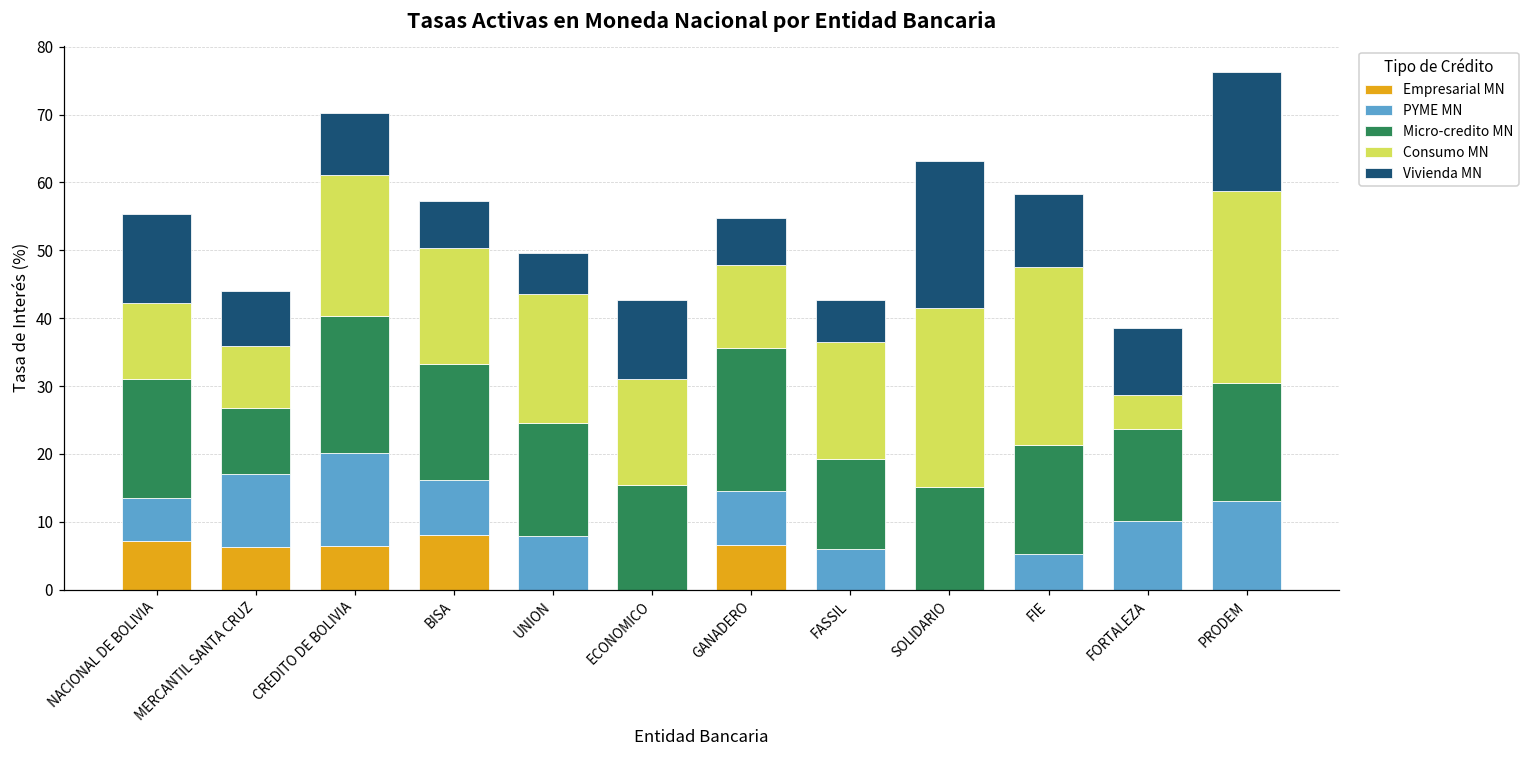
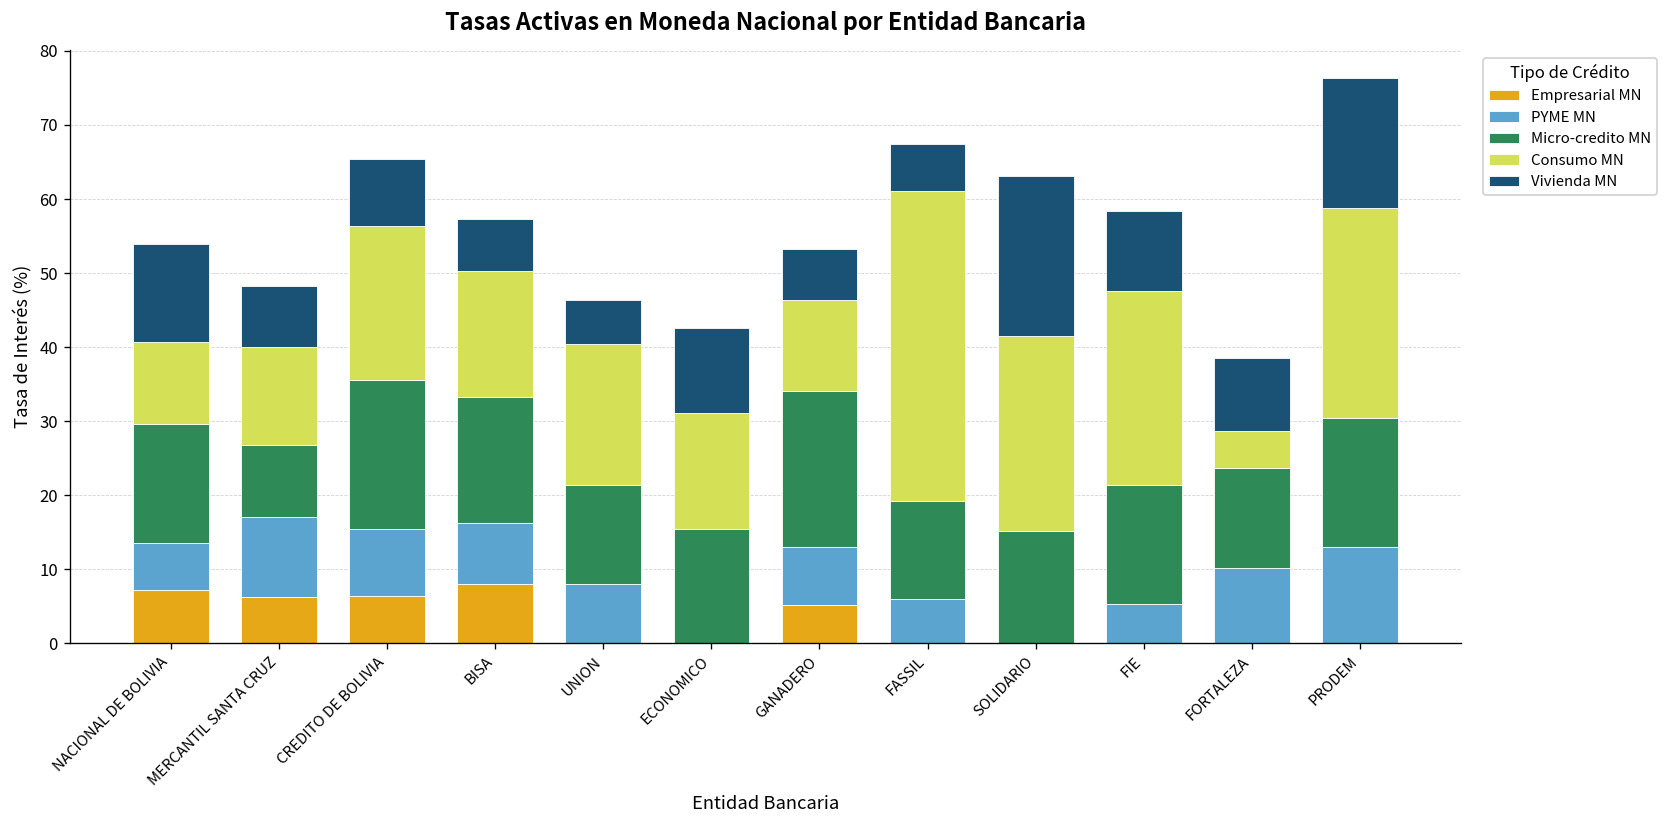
Micro-credito MN, NACIONAL DE BOLIVIA: 18 -> 16
Consumo MN, MERCANTIL SANTA CRUZ: 9 -> 13
PYME MN, CREDITO DE BOLIVIA: 14 -> 9
Micro-credito MN, UNION: 17 -> 13
Empresarial MN, GANADERO: 7 -> 5
Consumo MN, FASSIL: 17 -> 42
